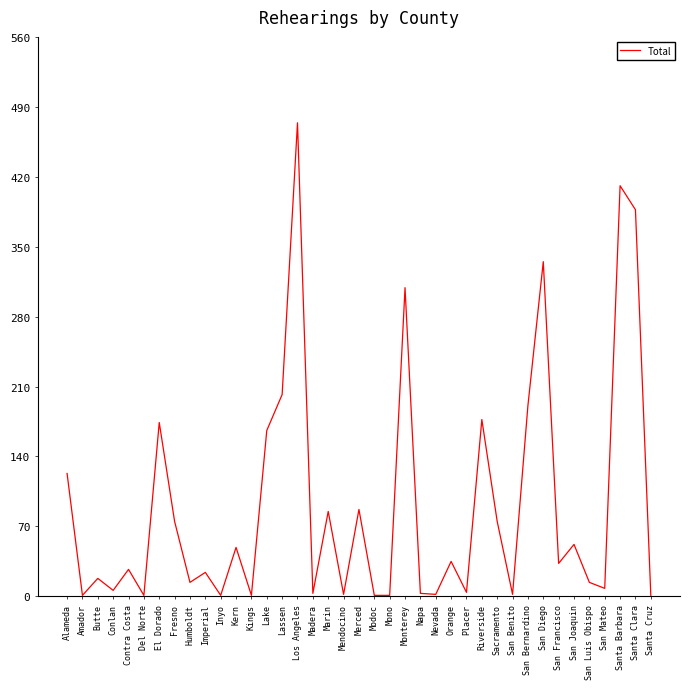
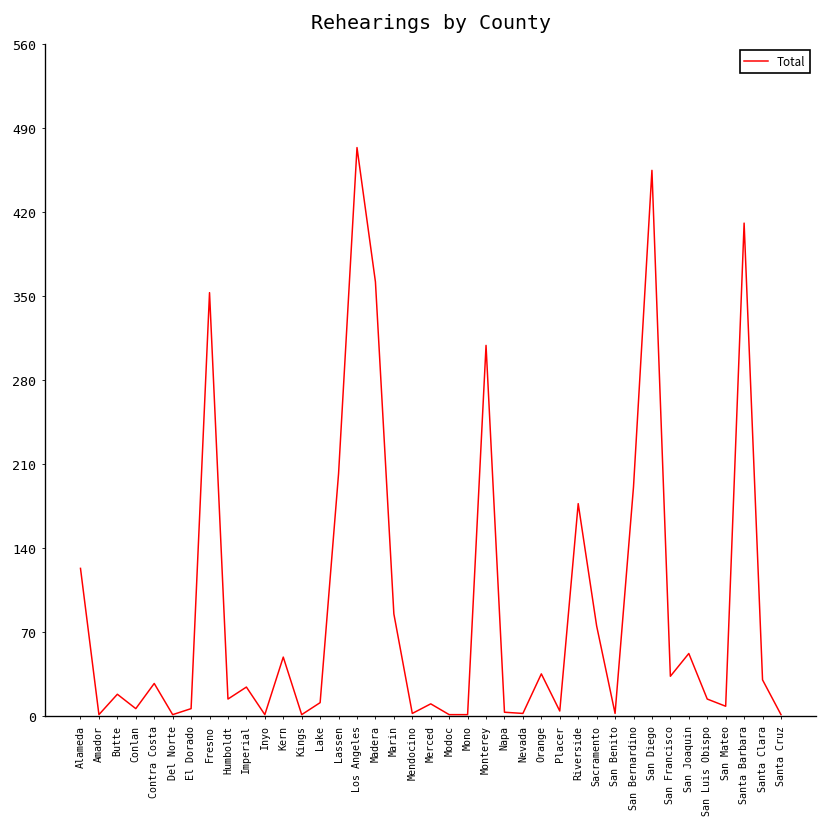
El Dorado: 170 -> 10
Fresno: 80 -> 350
Lake: 170 -> 10
Madera: 0 -> 360
Merced: 90 -> 10
San Diego: 340 -> 460
Santa Clara: 390 -> 30
